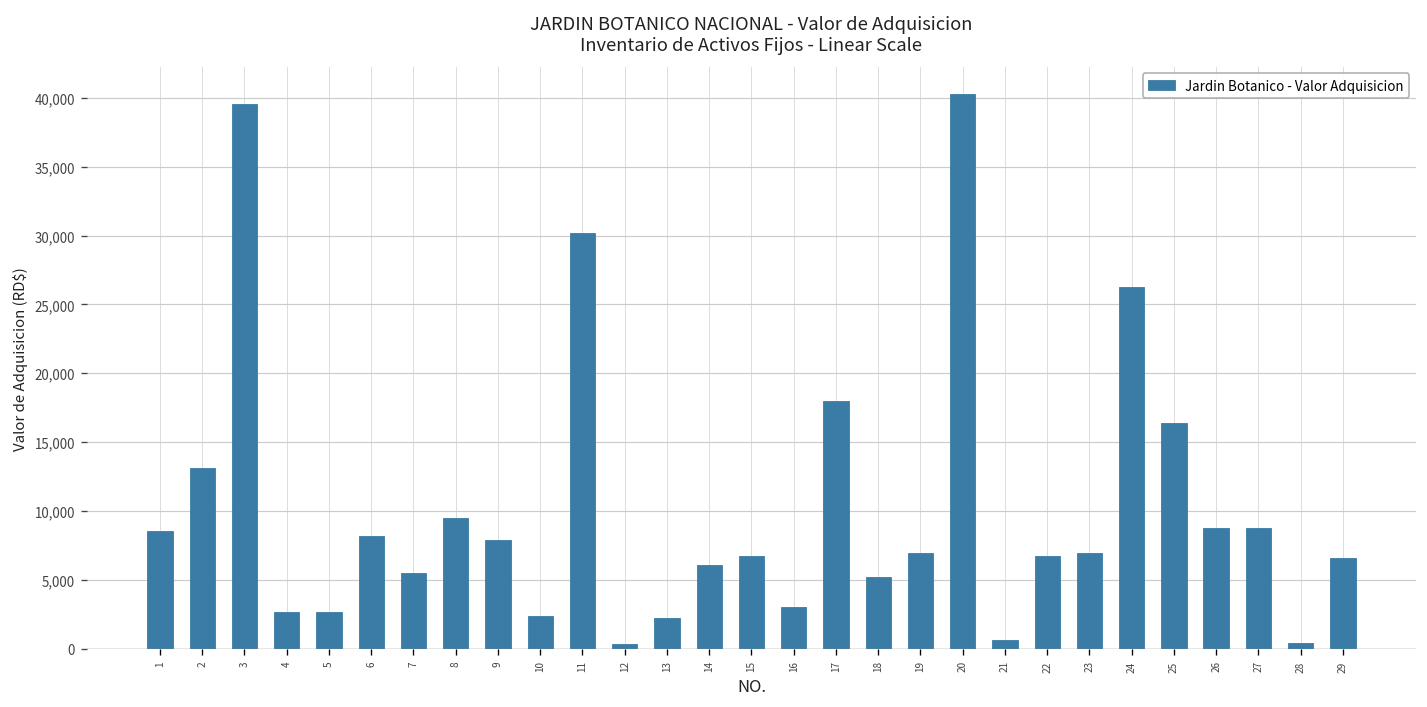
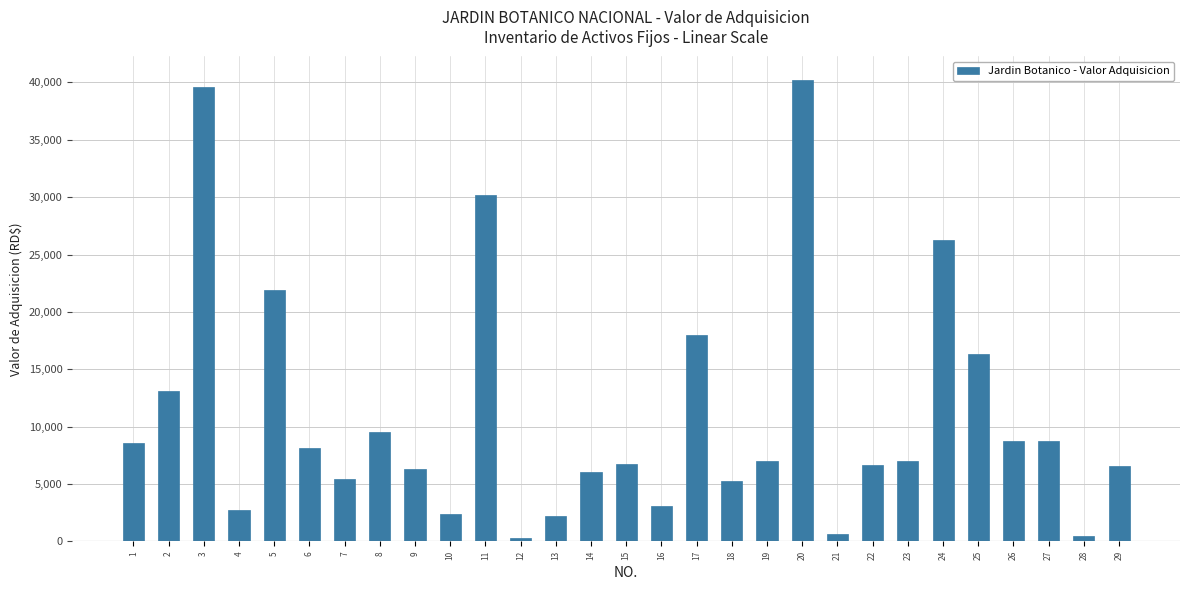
5: 2,700 -> 21,900
9: 7,900 -> 6,300
